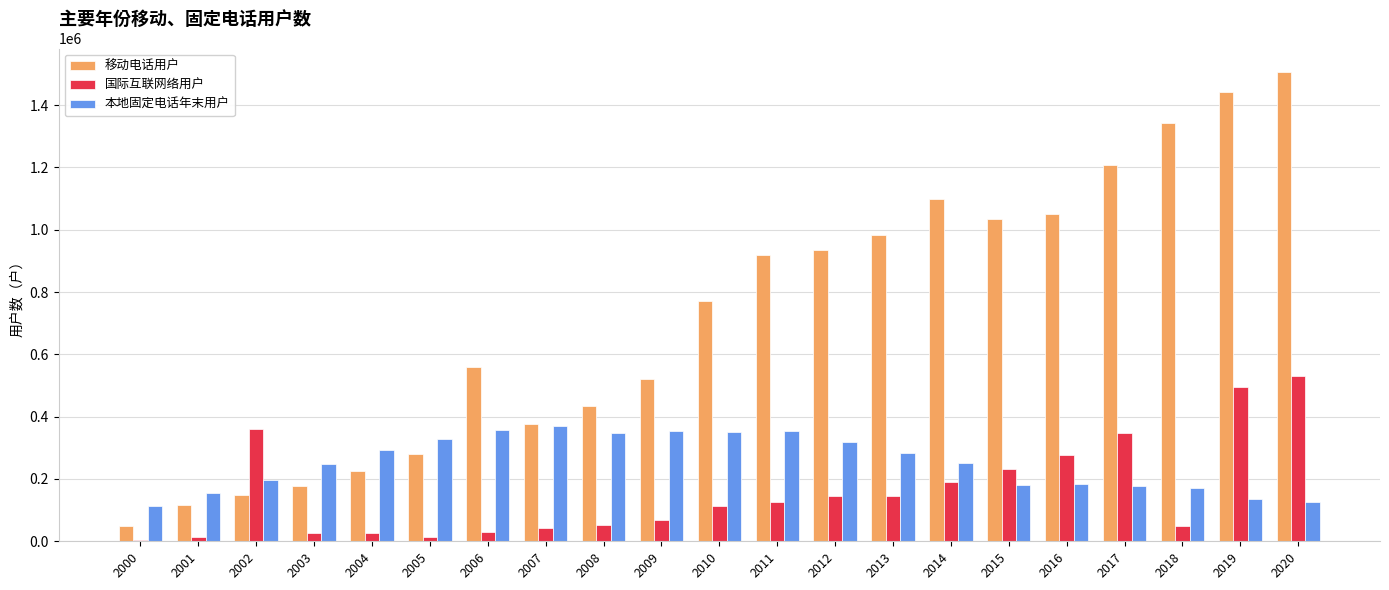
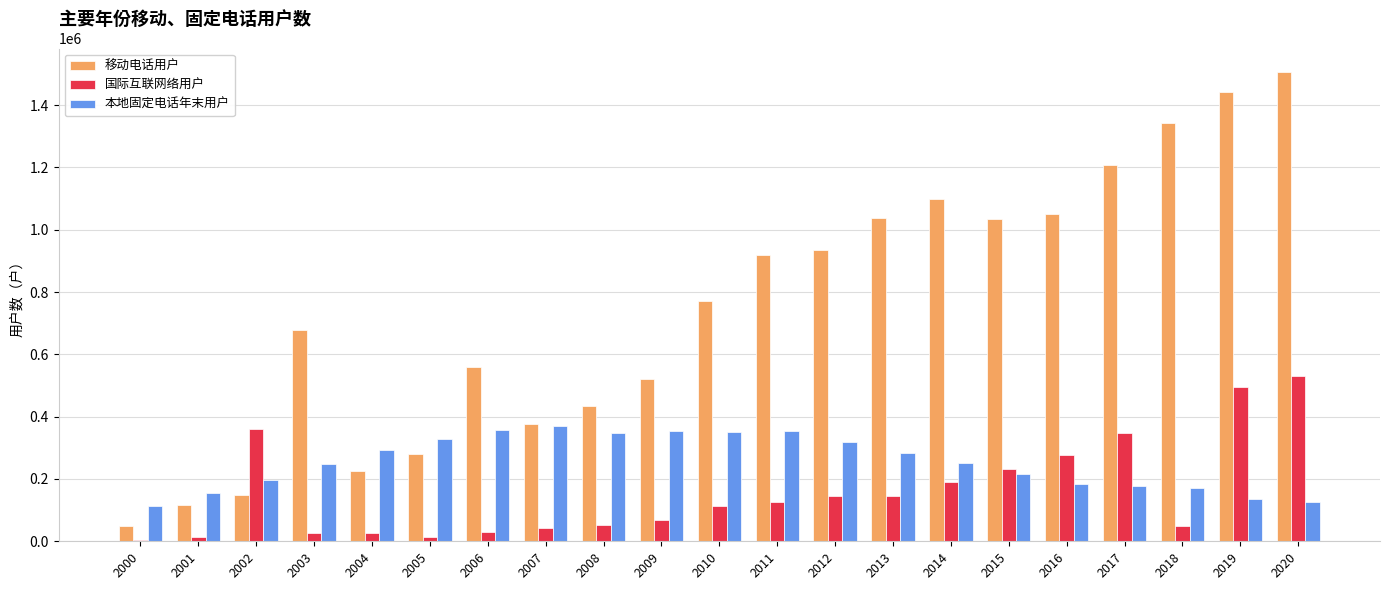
移动电话用户, 2003: 180000 -> 680000
移动电话用户, 2013: 980000 -> 1040000
本地固定电话年末用户, 2015: 180000 -> 220000
